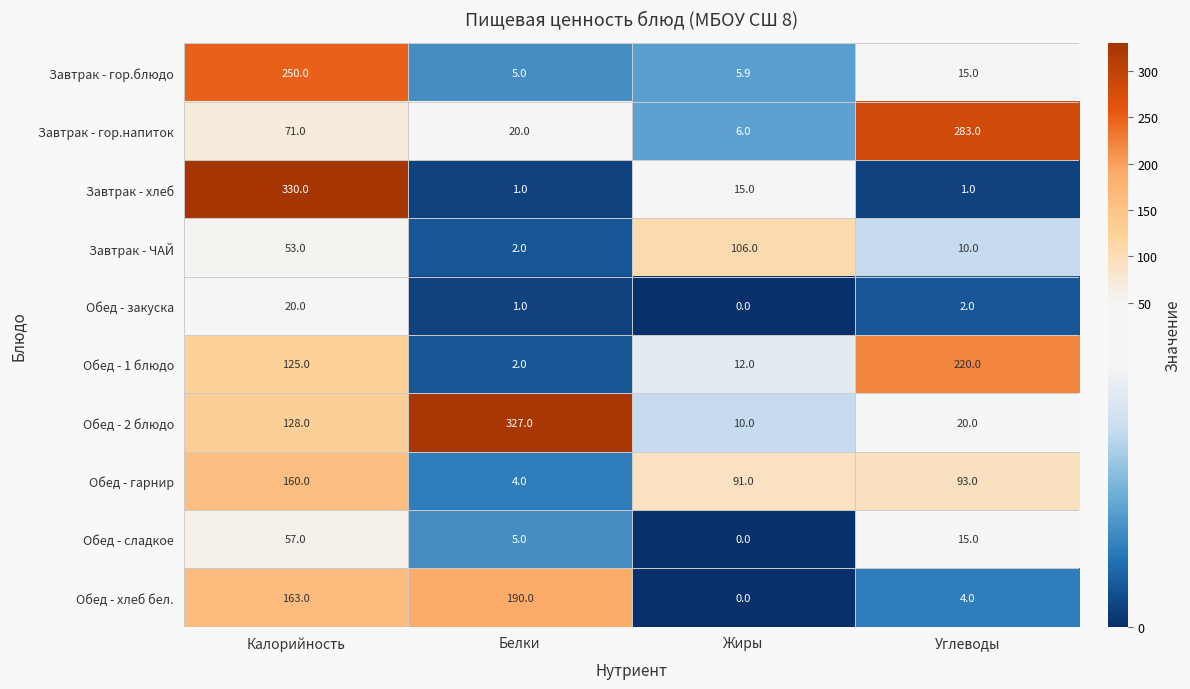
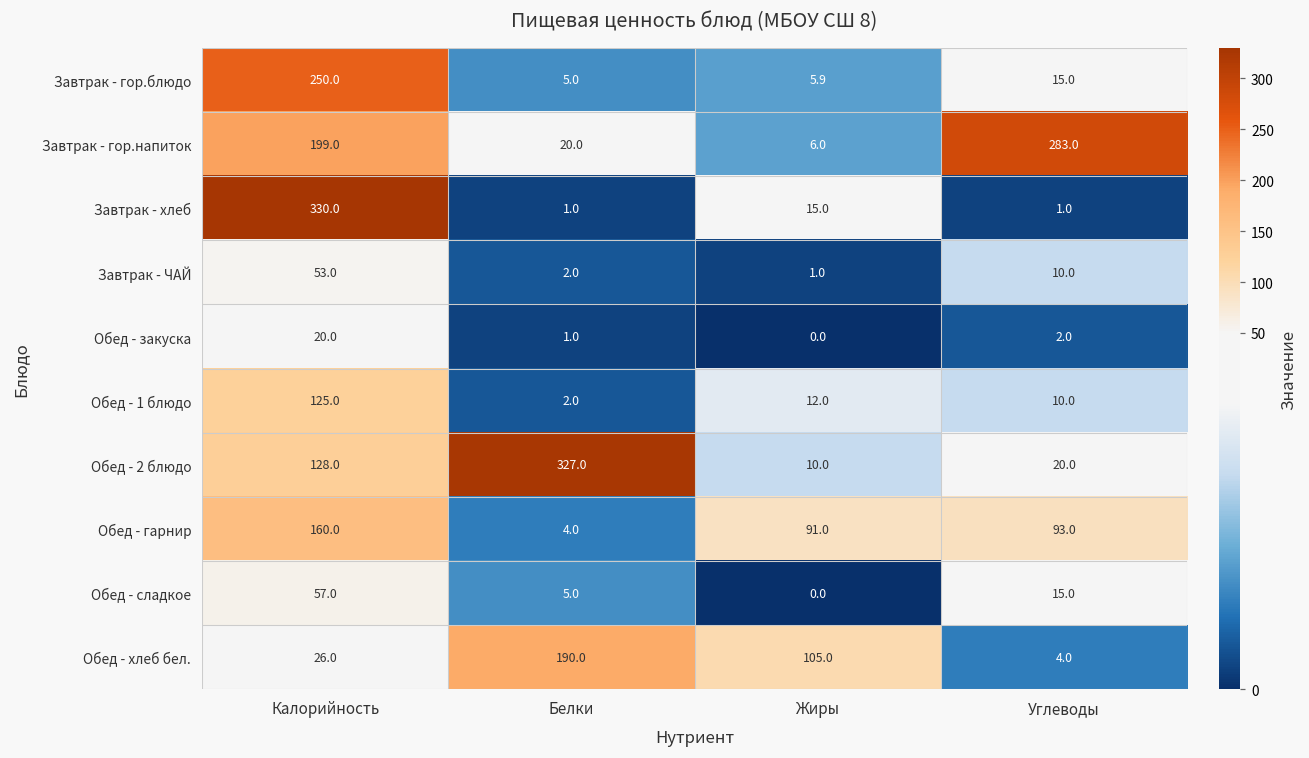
Завтрак - гор.напиток, Калорийность: 71.0 -> 199.0
Завтрак - ЧАЙ, Жиры: 106.0 -> 1.0
Обед - 1 блюдо, Углеводы: 220.0 -> 10.0
Обед - хлеб бел., Калорийность: 163.0 -> 26.0
Обед - хлеб бел., Жиры: 0.0 -> 105.0
